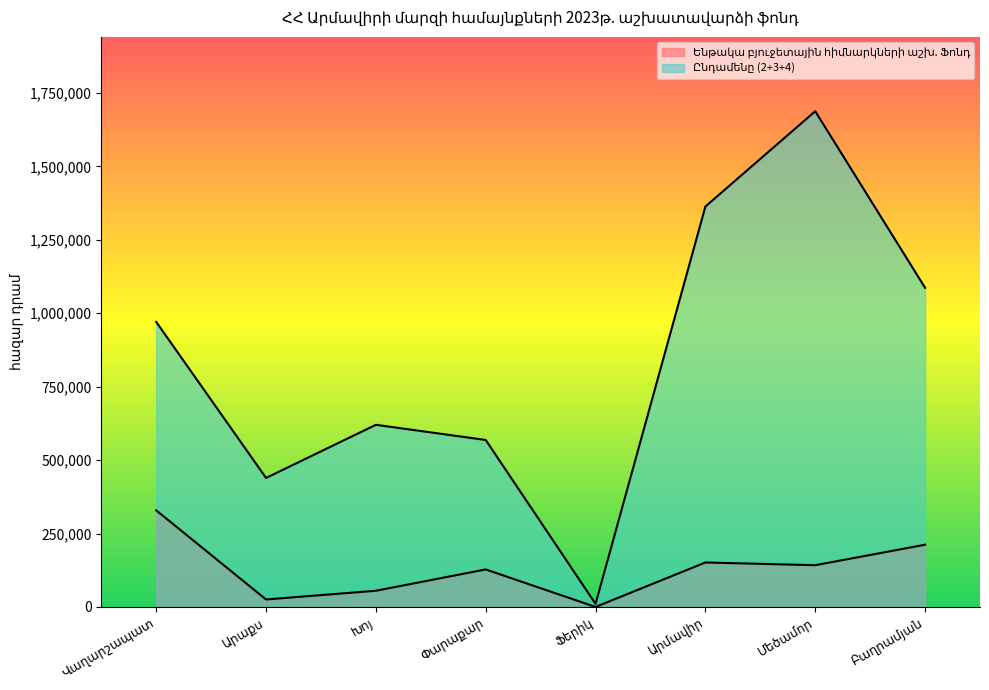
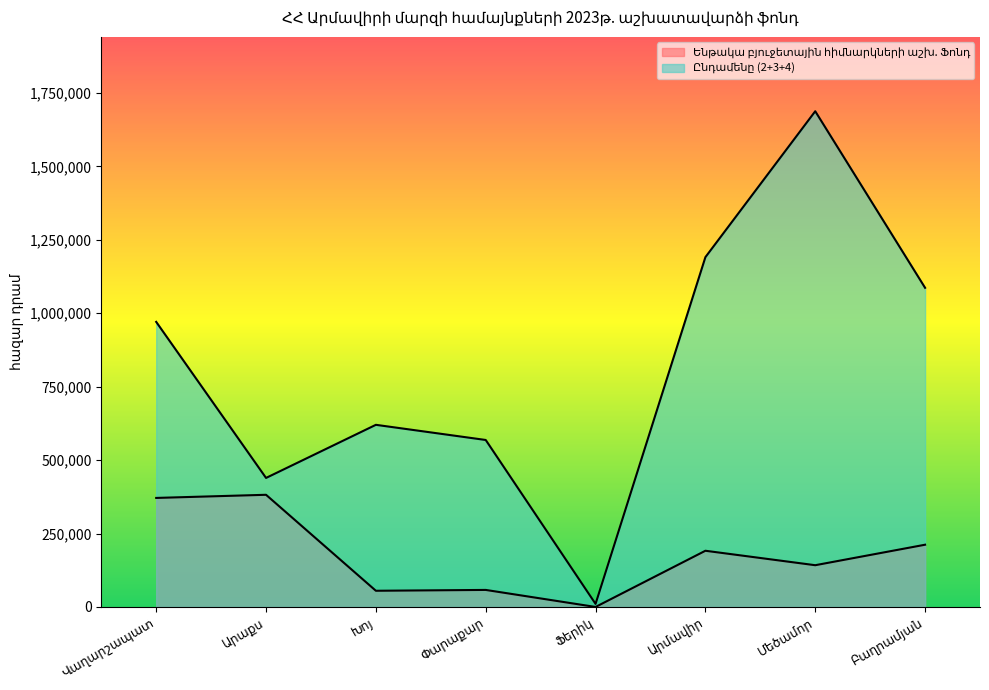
Ենթակա բյուջետային հիմնարկների աշխ. Ֆոնդ, Վաղարշապատ: 330,000 -> 370,000
Ենթակա բյուջետային հիմնարկների աշխ. Ֆոնդ, Արաքս: 30,000 -> 380,000
Ենթակա բյուջետային հիմնարկների աշխ. Ֆոնդ, Փարաքար: 130,000 -> 60,000
Ենթակա բյուջետային հիմնարկների աշխ. Ֆոնդ, Արմավիր: 150,000 -> 190,000
Ընդամենը (2+3+4), Արմավիր: 1,360,000 -> 1,190,000
